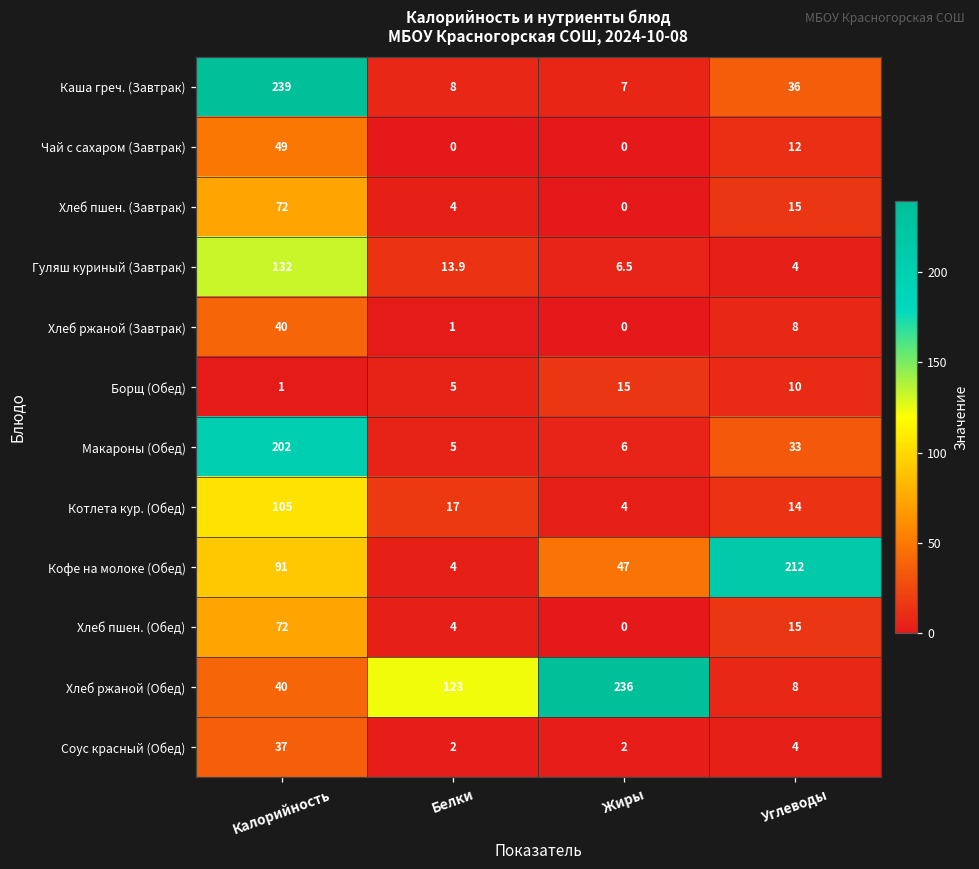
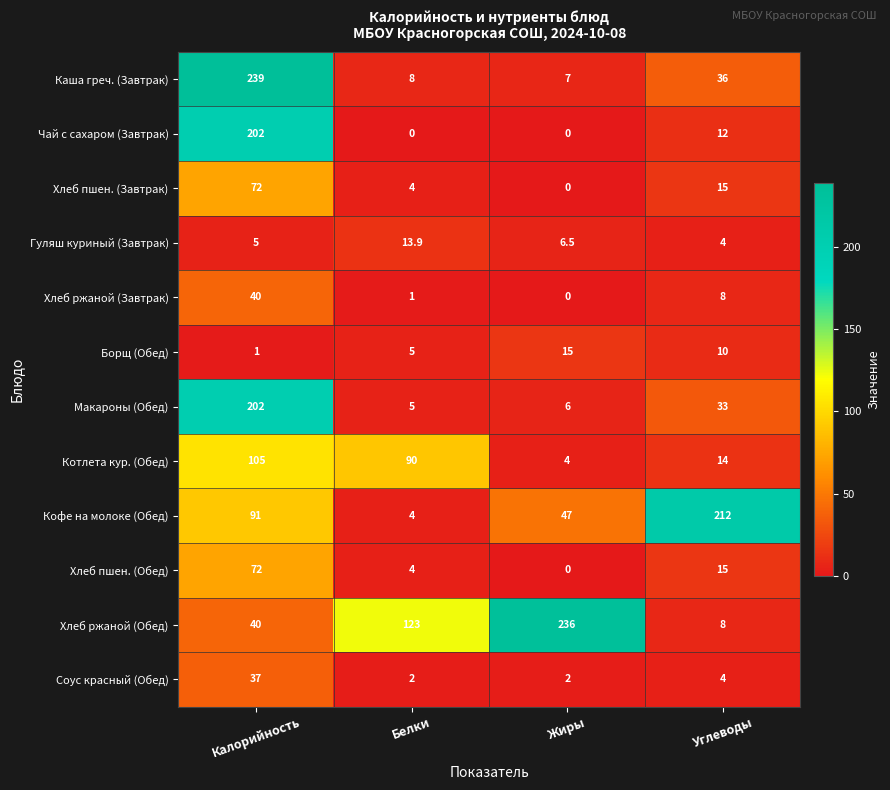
Чай с сахаром (Завтрак), Калорийность: 49 -> 202
Гуляш куриный (Завтрак), Калорийность: 132 -> 5
Котлета кур. (Обед), Белки: 17 -> 90
